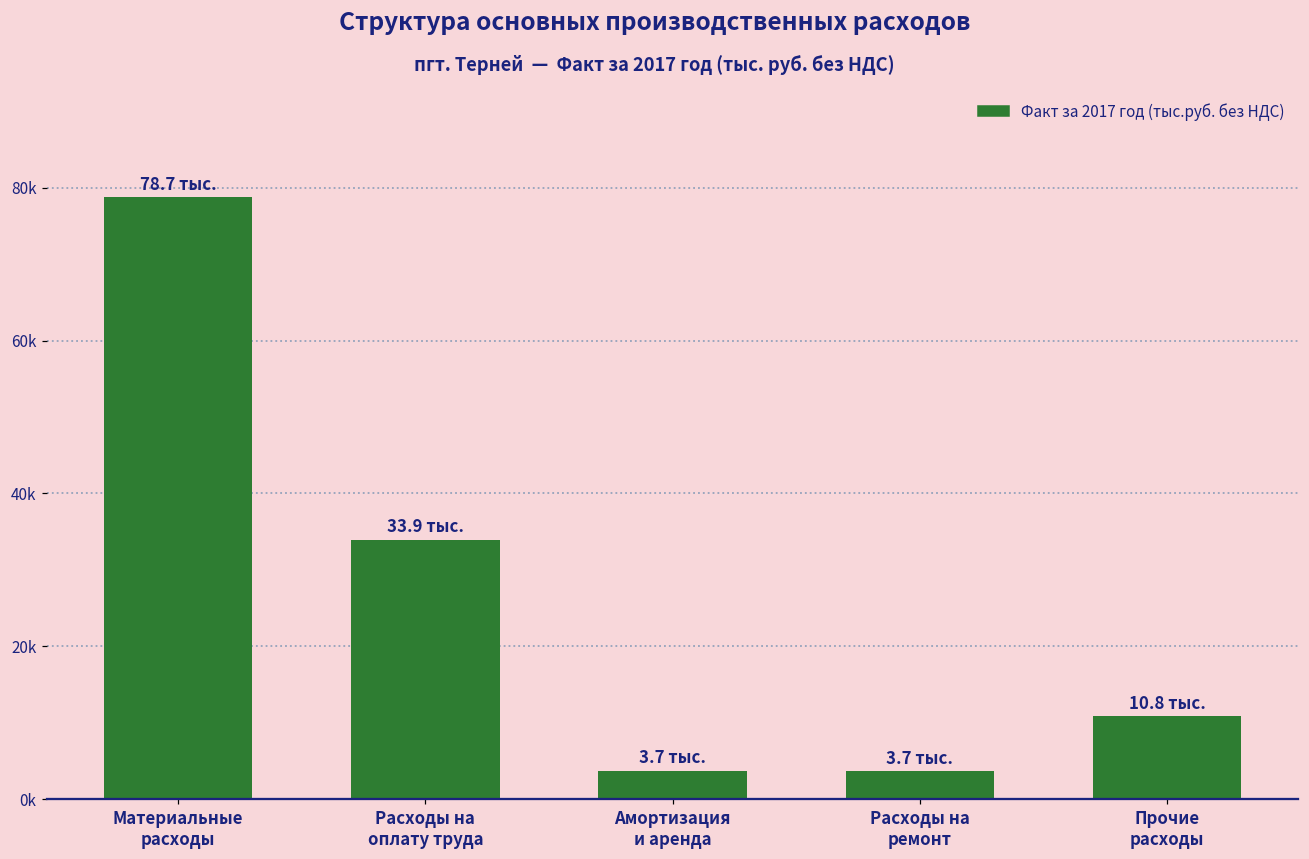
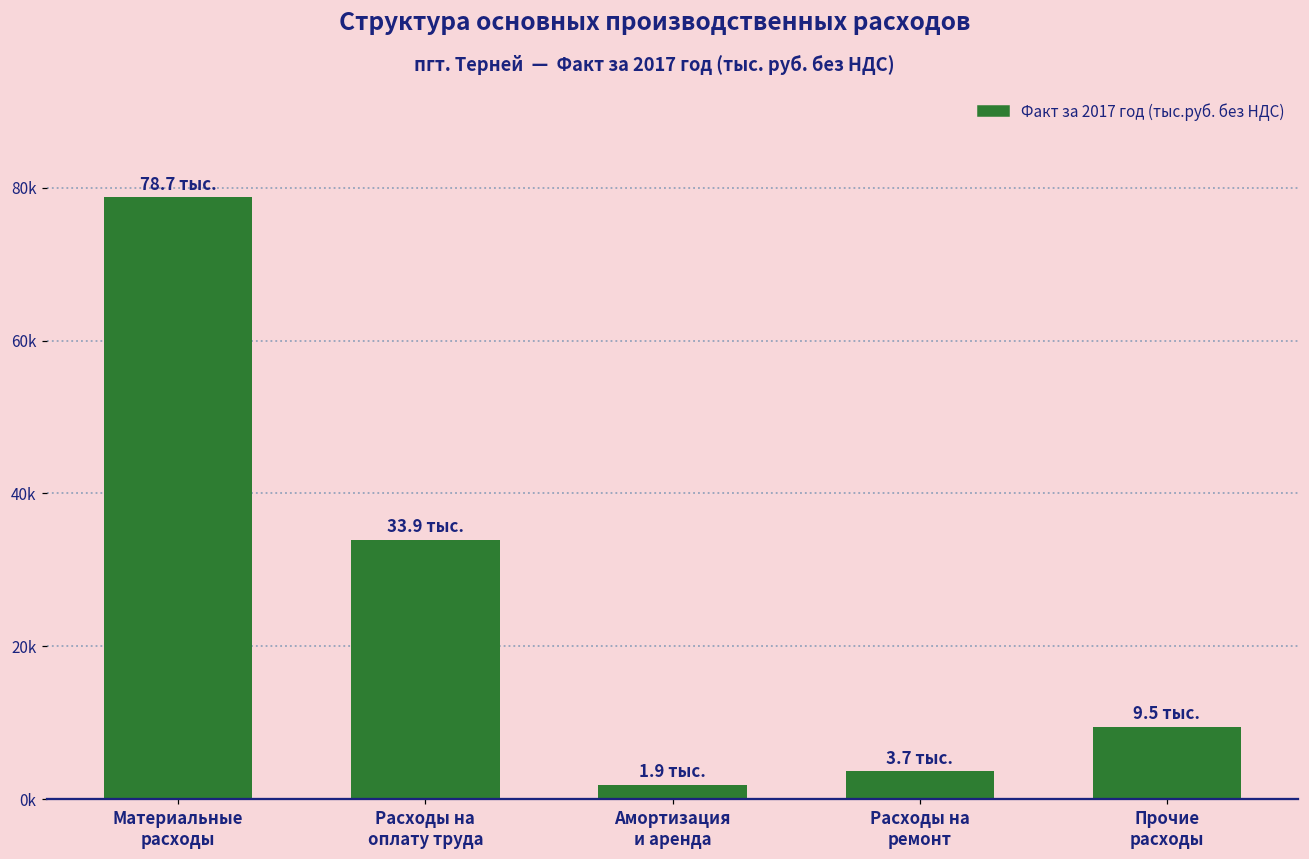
Амортизация и аренда: 3.7 -> 1.9
Прочие расходы: 10.8 -> 9.5
